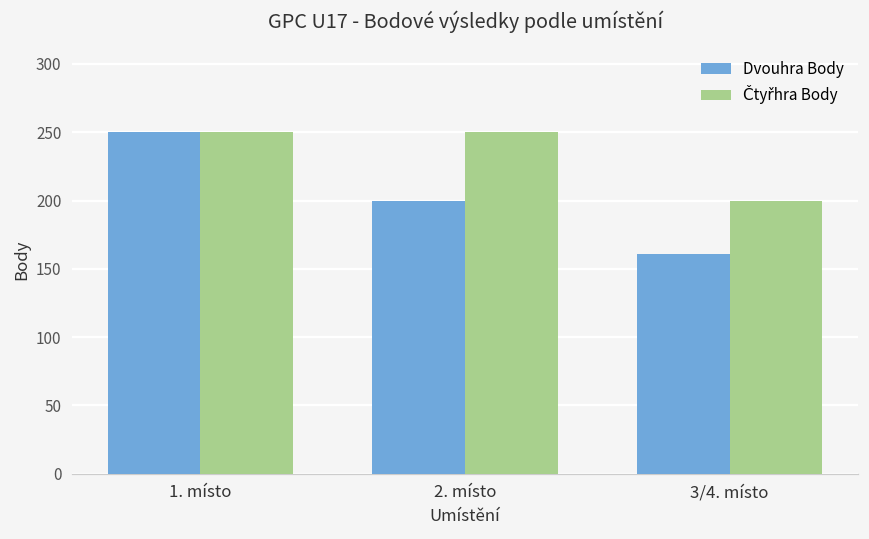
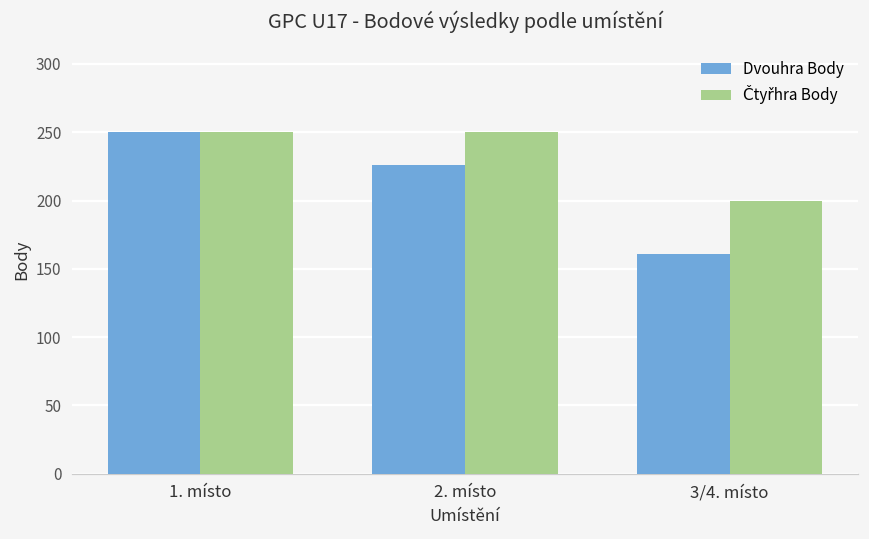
Dvouhra Body, 2. místo: 200 -> 226
